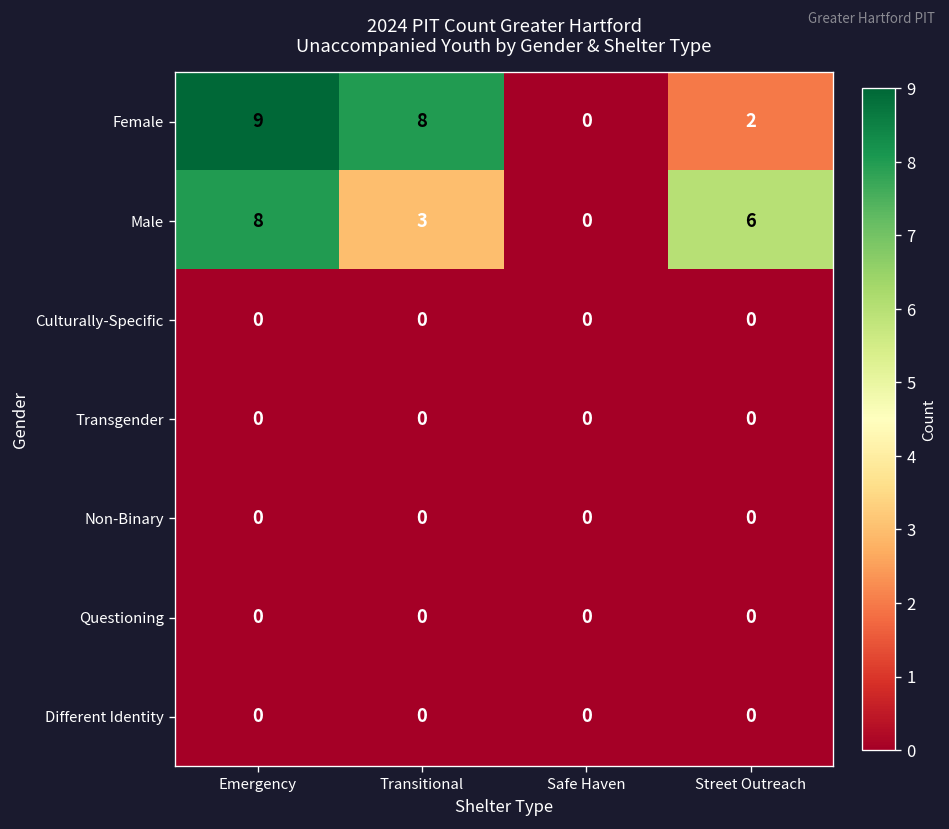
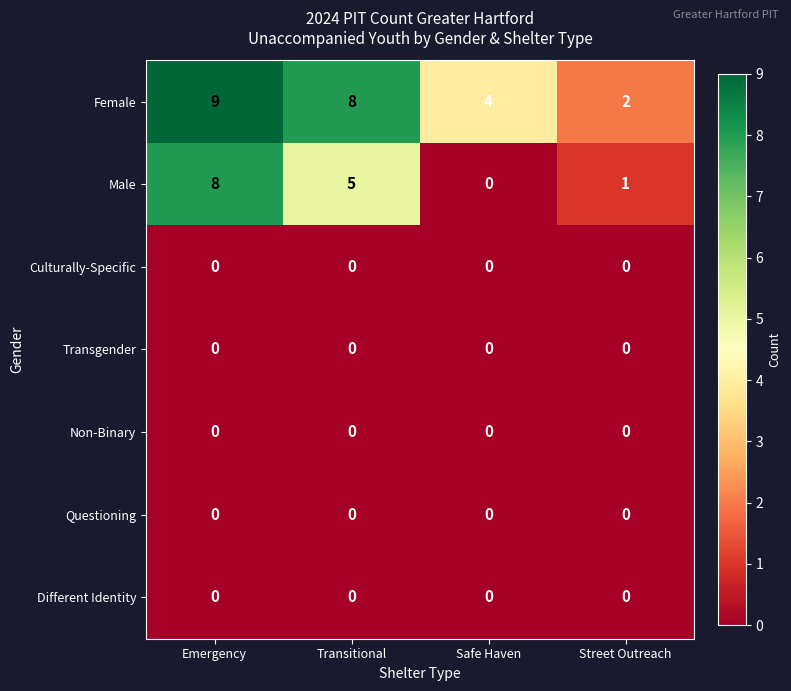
Female, Safe Haven: 0 -> 4
Male, Transitional: 3 -> 5
Male, Street Outreach: 6 -> 1
